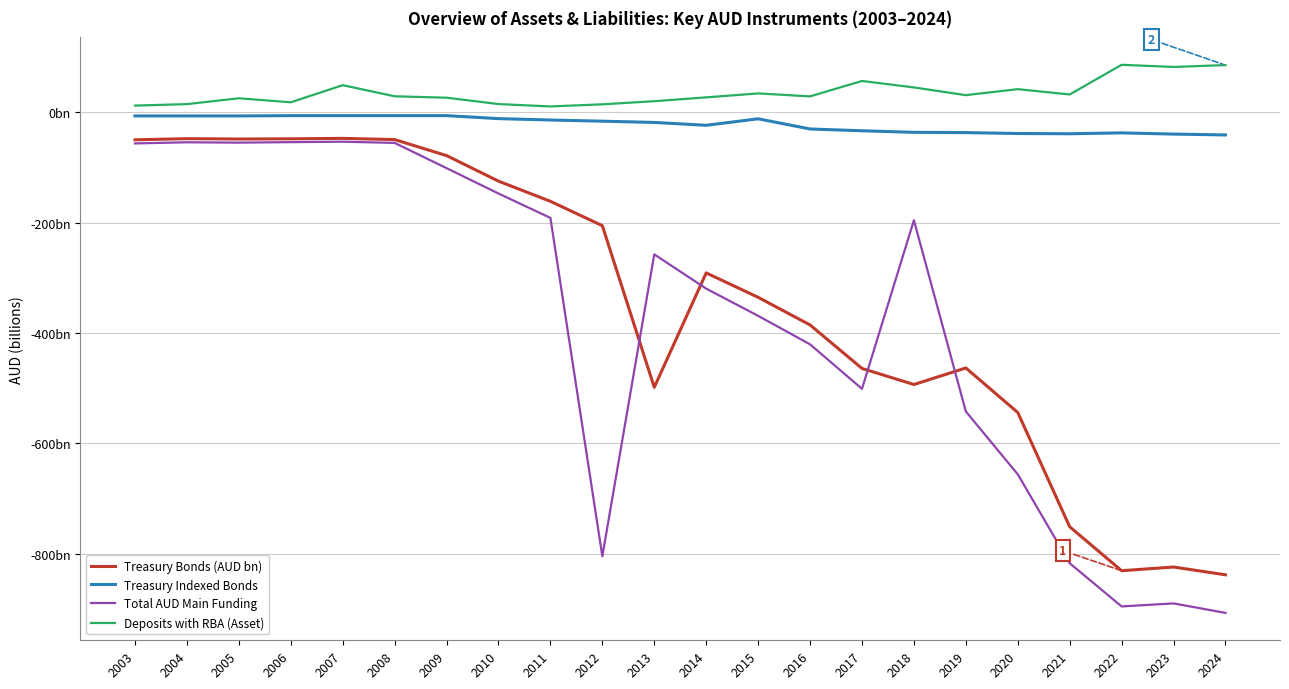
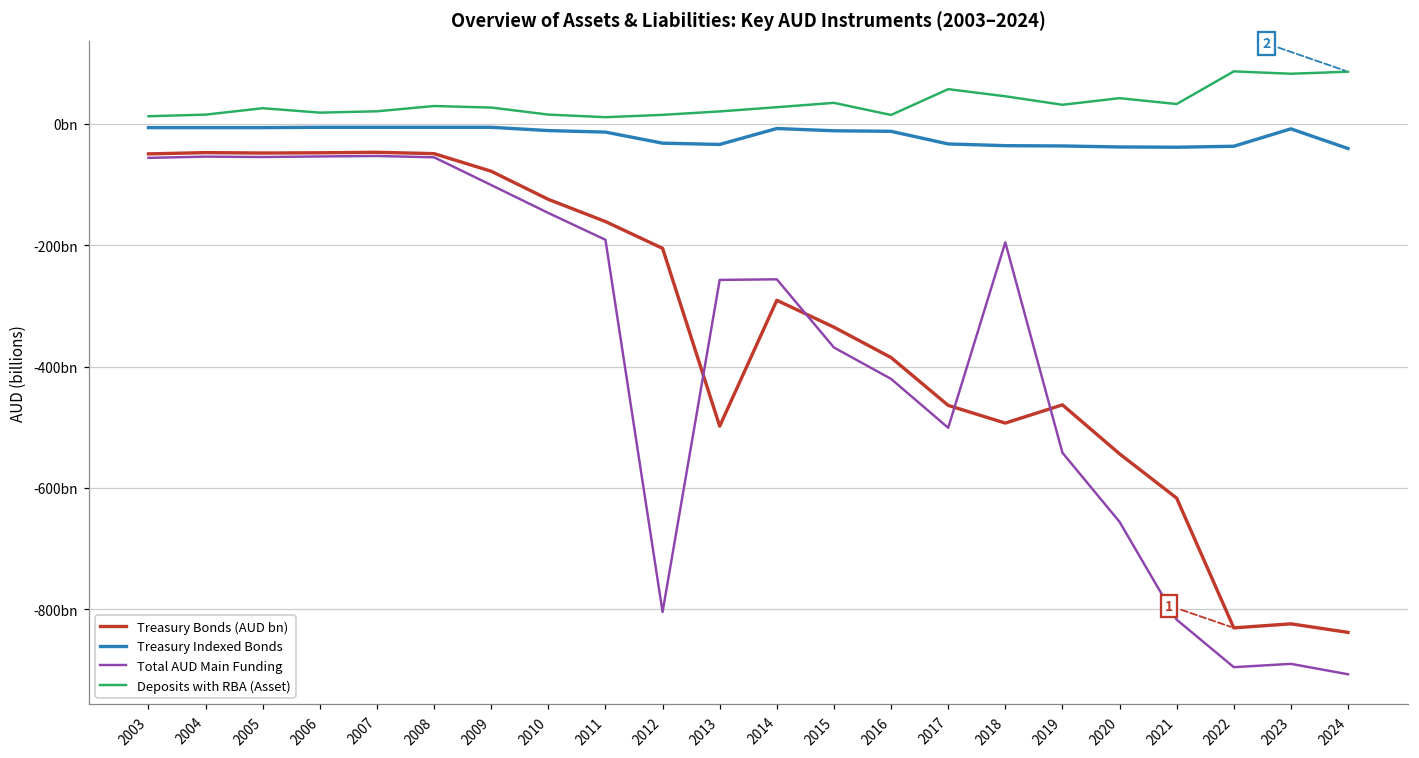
Deposits with RBA (Asset), 2007: 50000000000 -> 20000000000
Treasury Indexed Bonds, 2012: -20000000000 -> -30000000000
Treasury Indexed Bonds, 2013: -20000000000 -> -30000000000
Treasury Indexed Bonds, 2014: -20000000000 -> -10000000000
Total AUD Main Funding, 2014: -320000000000 -> -260000000000
Treasury Indexed Bonds, 2016: -30000000000 -> -10000000000
Deposits with RBA (Asset), 2016: 30000000000 -> 10000000000
Treasury Bonds (AUD bn), 2021: -750000000000 -> -620000000000
Treasury Indexed Bonds, 2023: -40000000000 -> -10000000000
